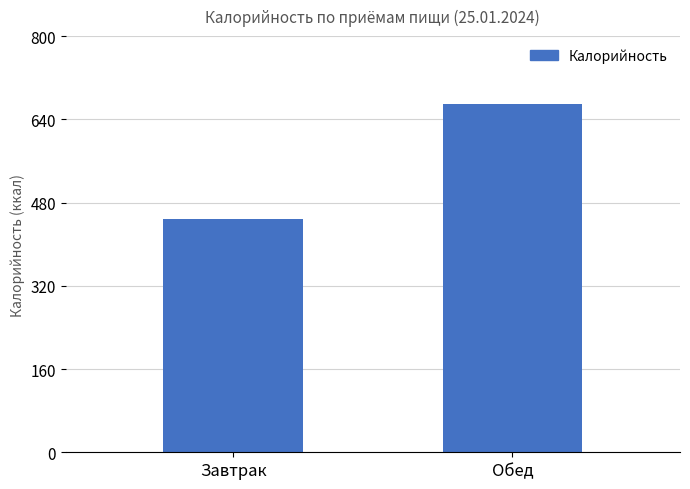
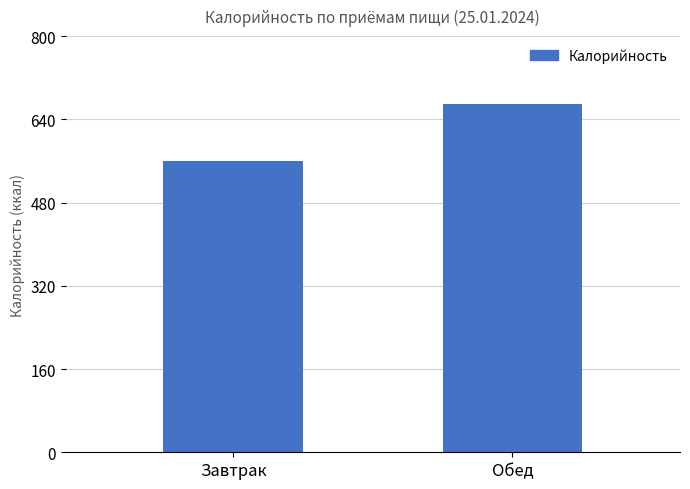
Завтрак: 450 -> 560
